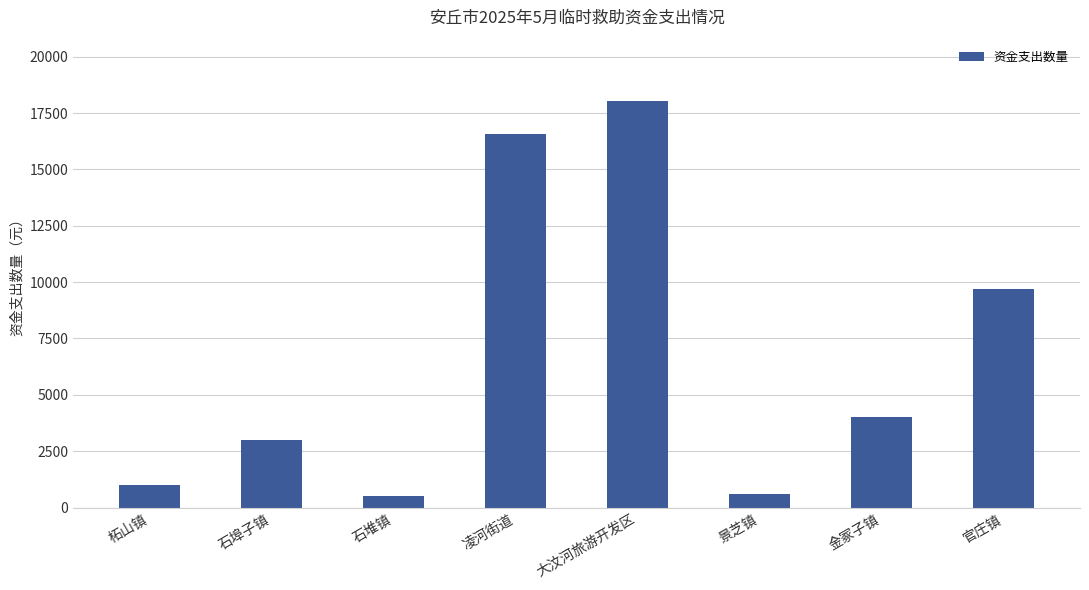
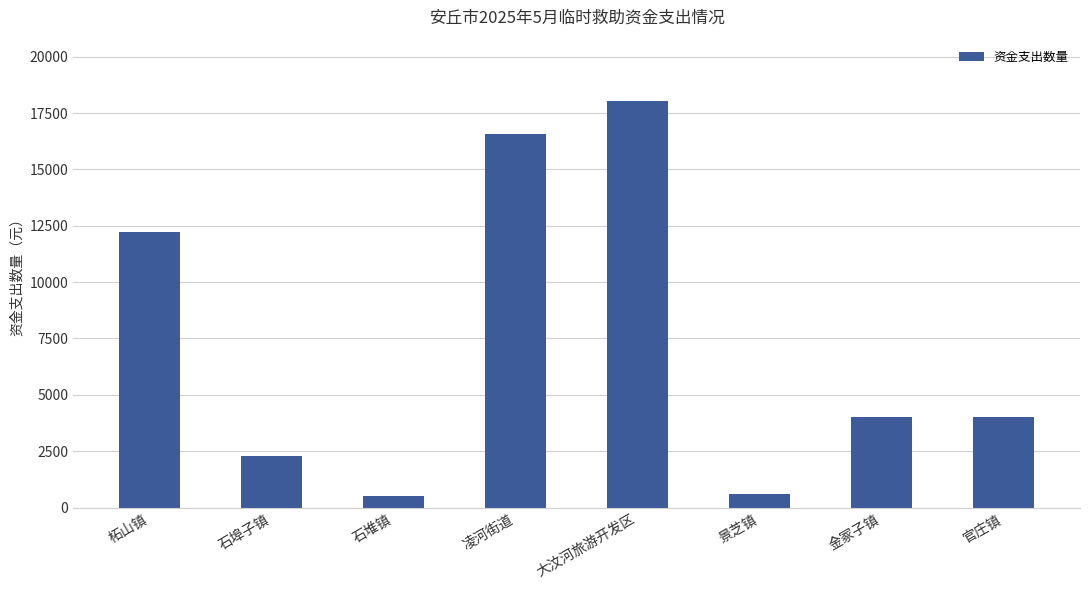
柘山镇: 1000 -> 12200
石埠子镇: 3000 -> 2300
官庄镇: 9700 -> 4000
